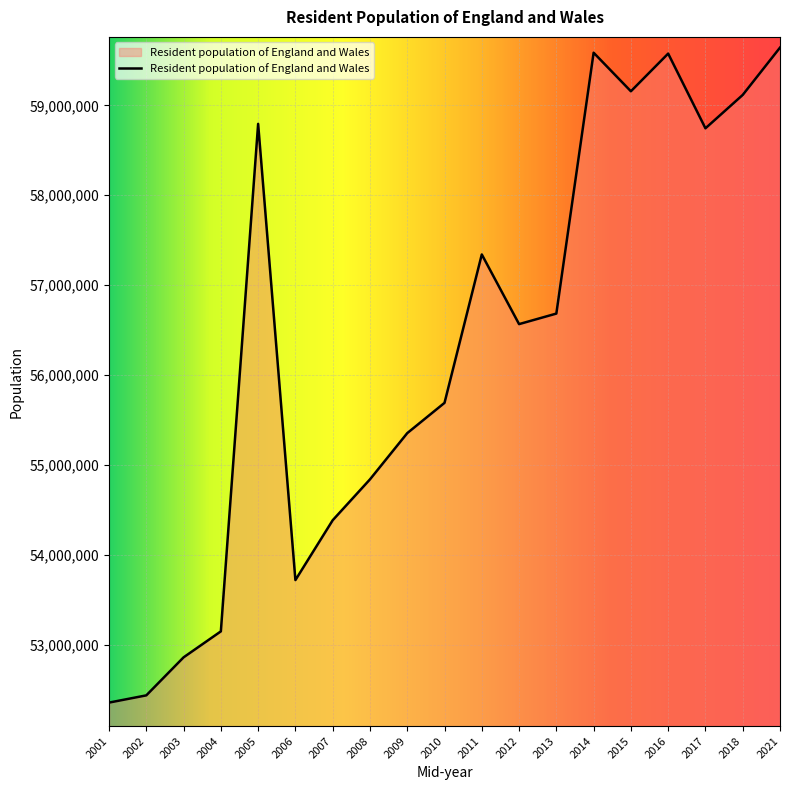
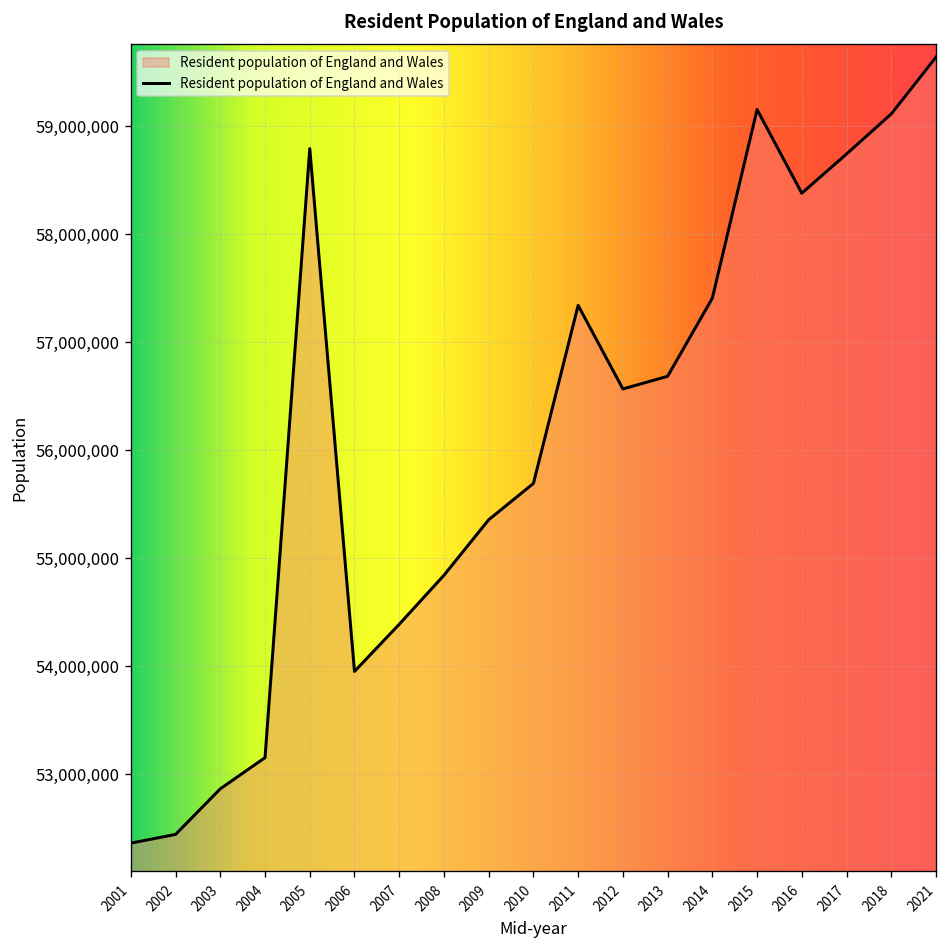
2006: 53,700,000 -> 54,000,000
2014: 59,600,000 -> 57,400,000
2016: 59,600,000 -> 58,400,000
